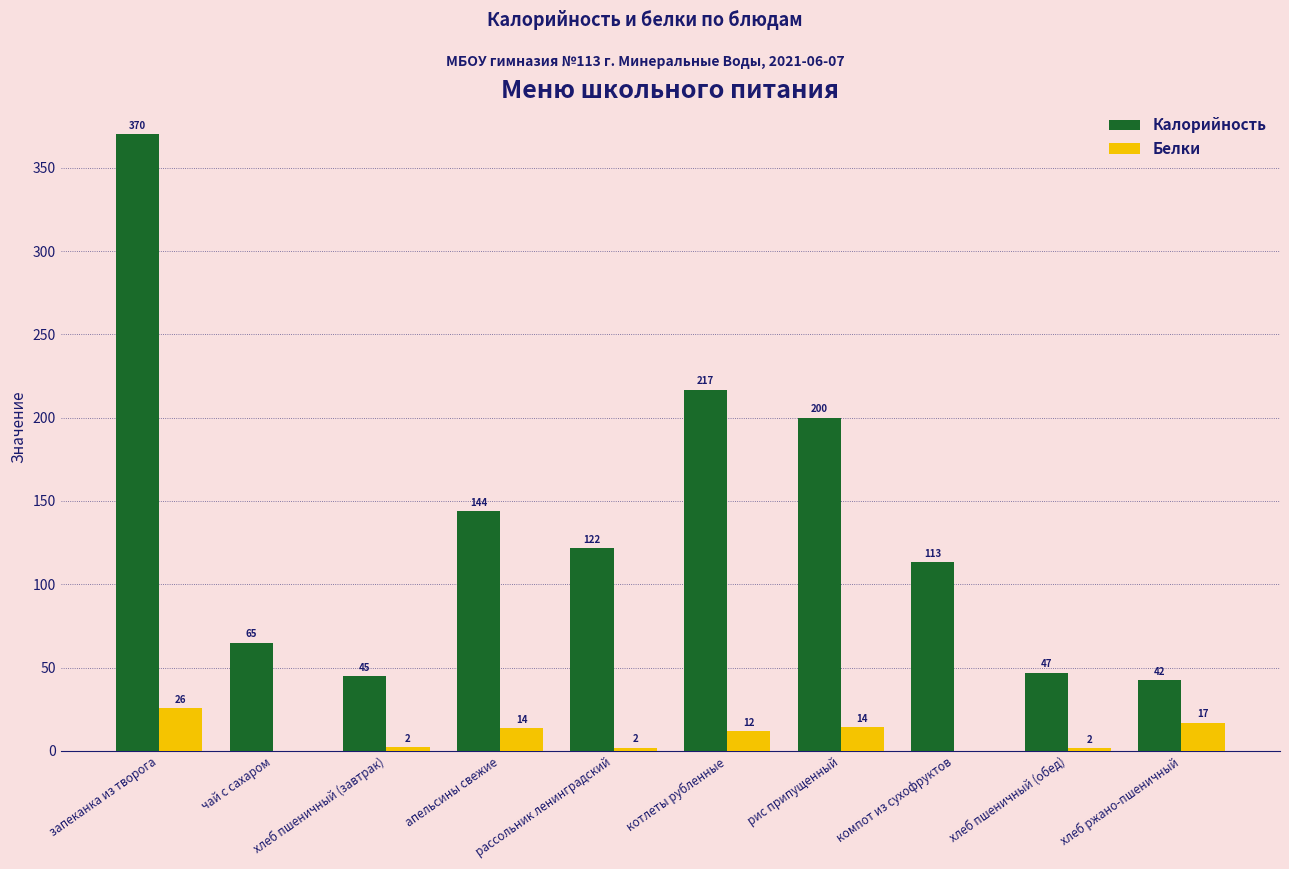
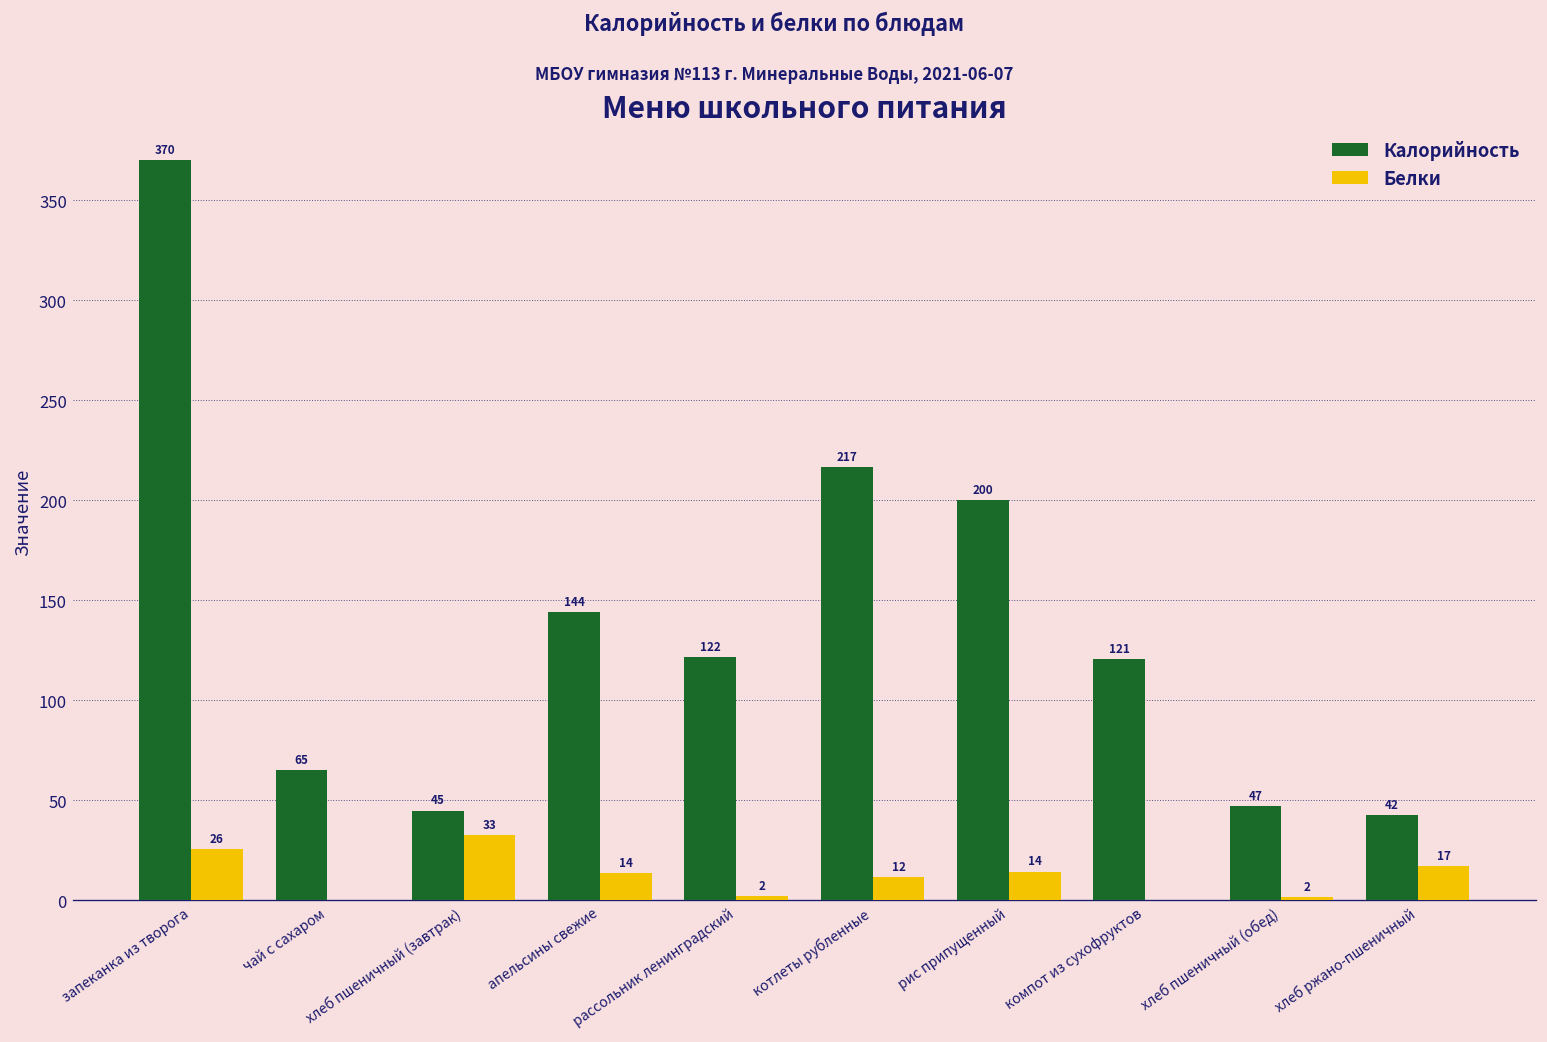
Белки, хлеб пшеничный (завтрак): 2 -> 33
Калорийность, компот из сухофруктов: 113 -> 121
